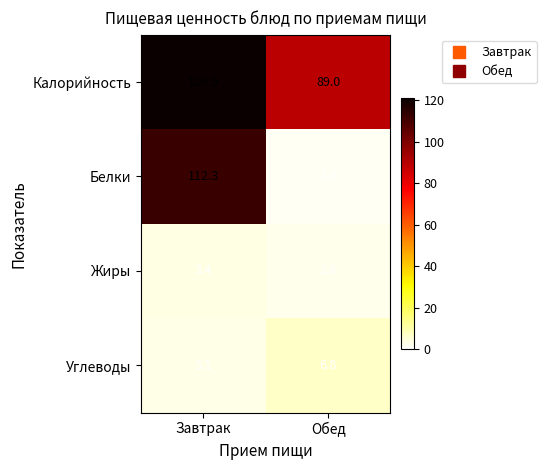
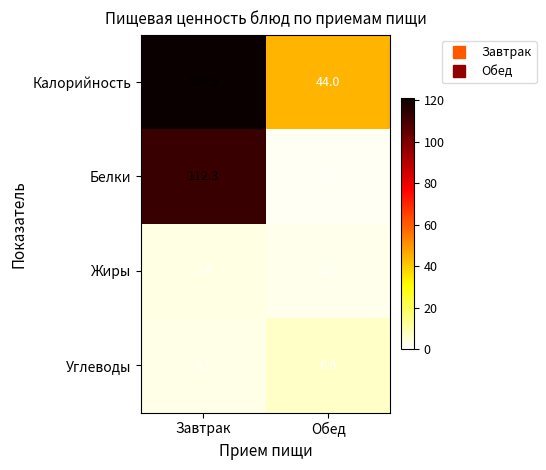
Калорийность, Обед: 89.0 -> 44.0
